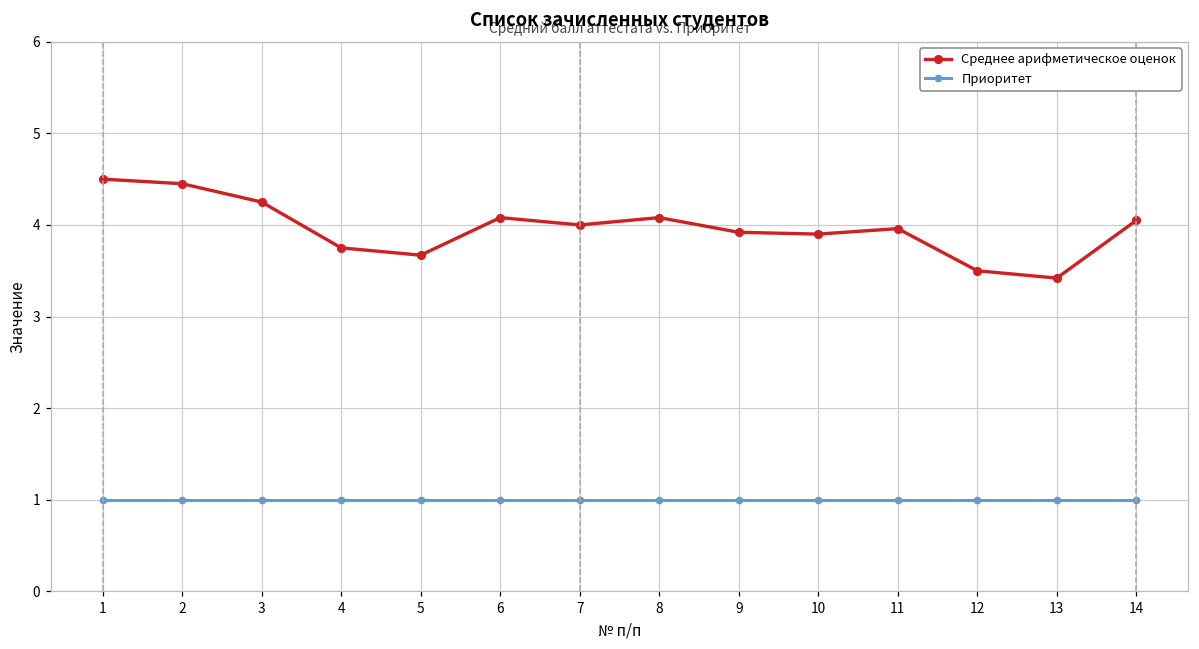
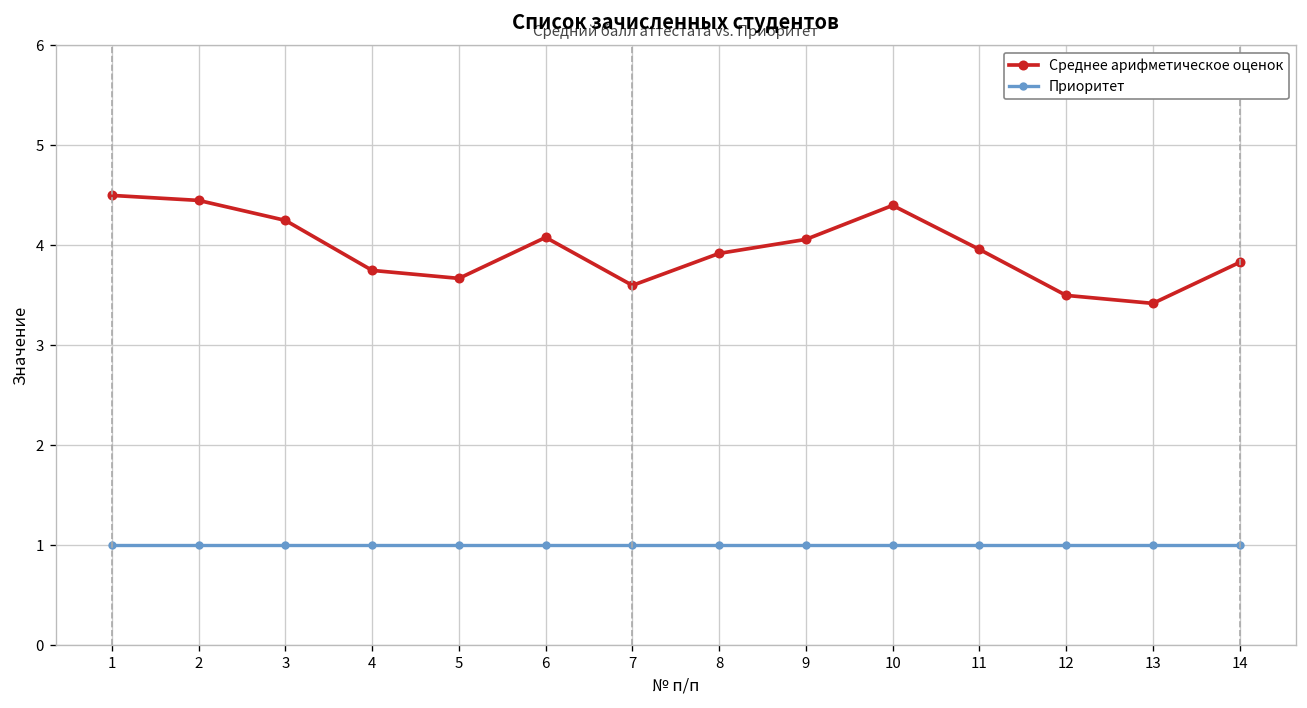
Среднее арифметическое оценок, 7: 4.0 -> 3.6
Среднее арифметическое оценок, 8: 4.1 -> 3.9
Среднее арифметическое оценок, 9: 3.9 -> 4.1
Среднее арифметическое оценок, 10: 3.9 -> 4.4
Среднее арифметическое оценок, 14: 4.1 -> 3.8
